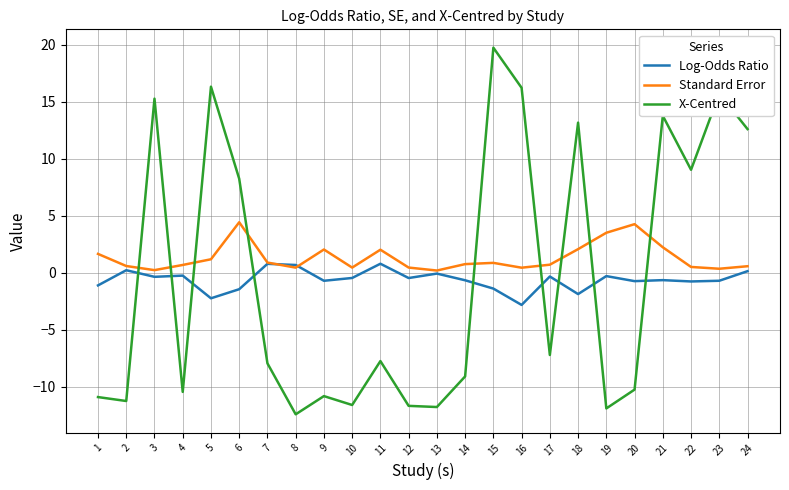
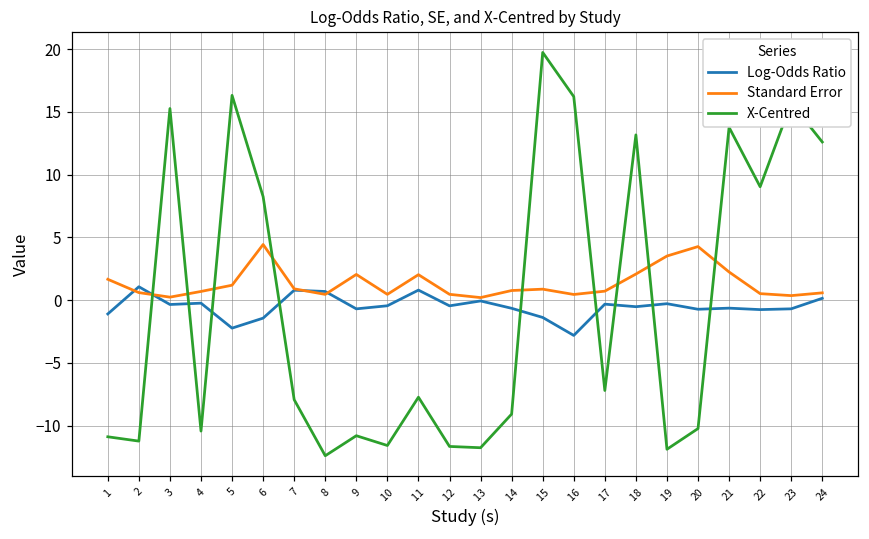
Log-Odds Ratio, 2: 0.2 -> 1.1
Log-Odds Ratio, 18: -1.9 -> -0.5
